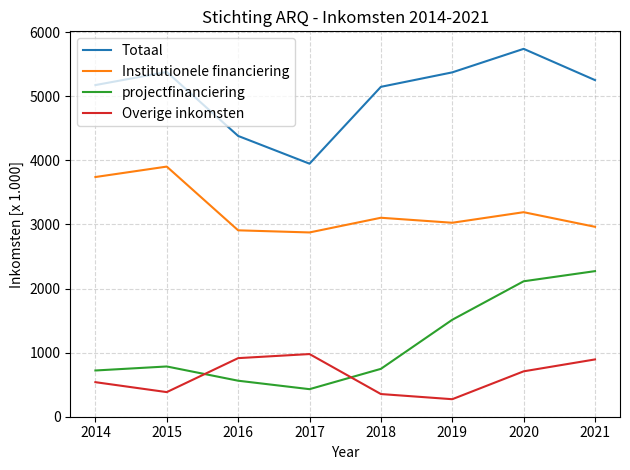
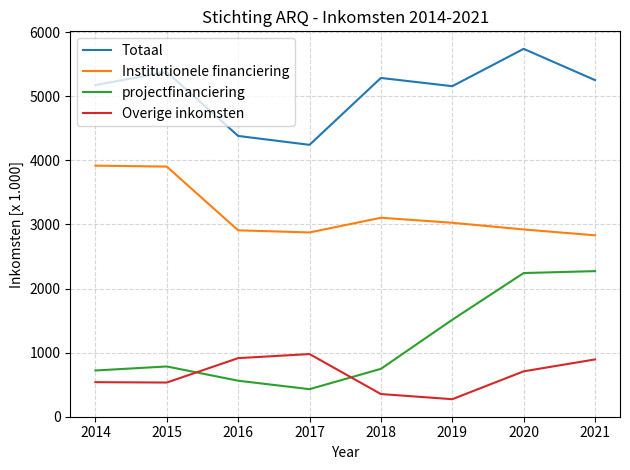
Institutionele financiering, 2014: 3700 -> 3900
Overige inkomsten, 2015: 400 -> 500
Totaal, 2017: 3900 -> 4200
Totaal, 2018: 5100 -> 5300
Totaal, 2019: 5400 -> 5200
Institutionele financiering, 2020: 3200 -> 2900
projectfinanciering, 2020: 2100 -> 2200
Institutionele financiering, 2021: 3000 -> 2800
